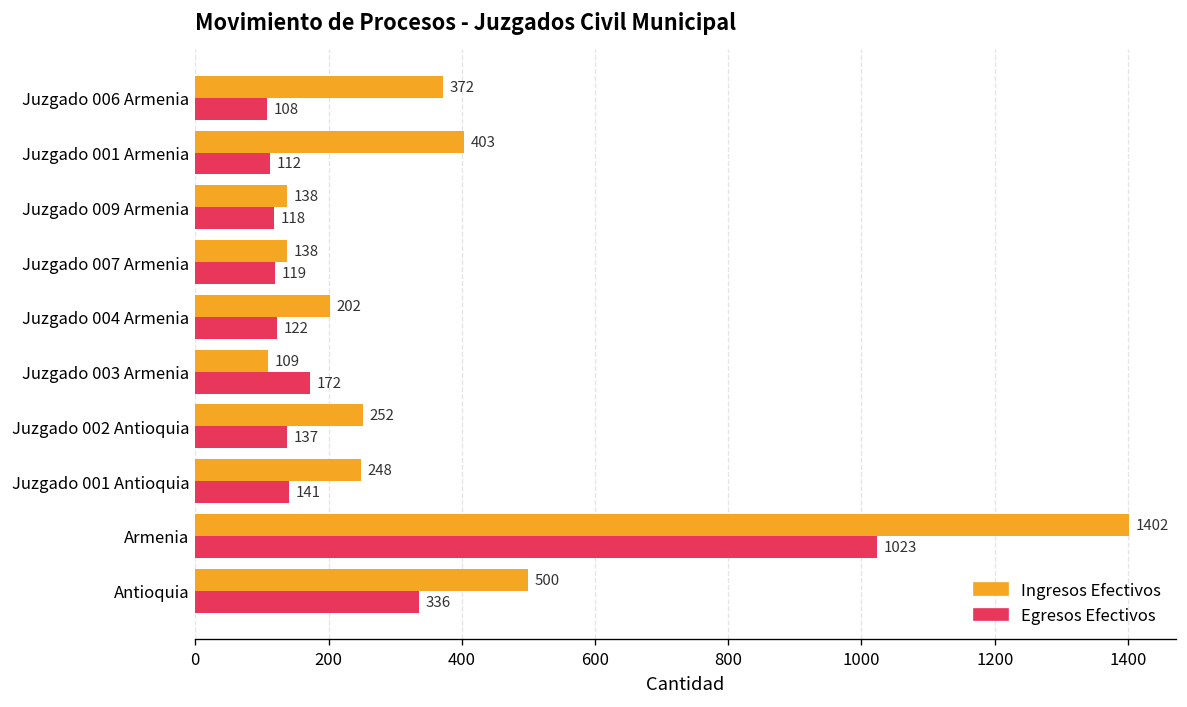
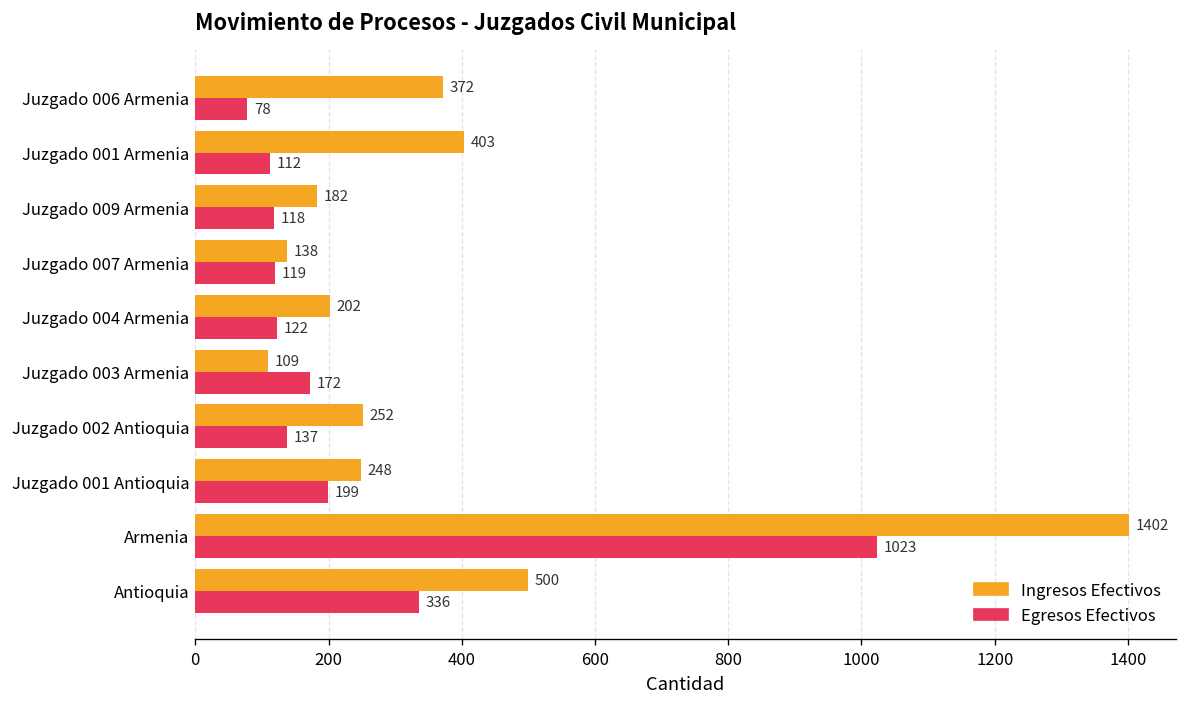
Egresos Efectivos, Juzgado 006 Armenia: 108 -> 78
Ingresos Efectivos, Juzgado 009 Armenia: 138 -> 182
Egresos Efectivos, Juzgado 001 Antioquia: 141 -> 199
